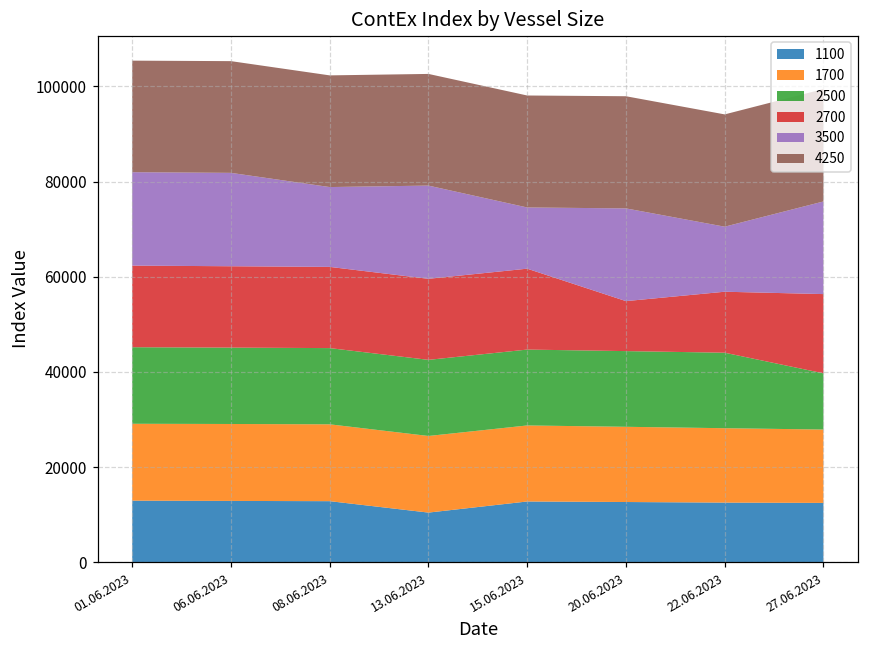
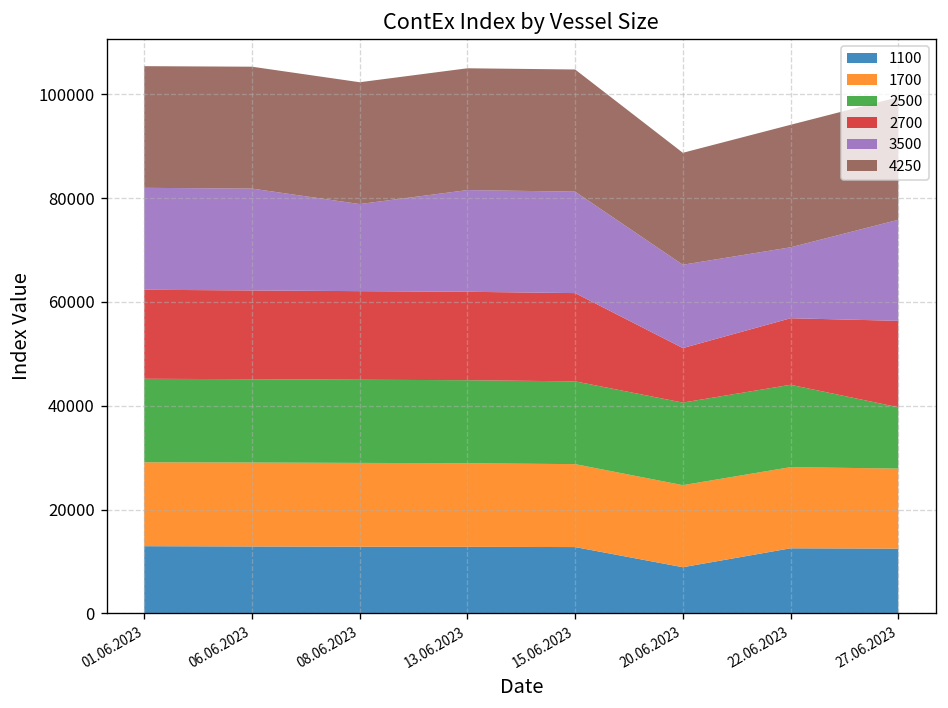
1100, 13.06.2023: 10000 -> 13000
3500, 15.06.2023: 13000 -> 20000
1100, 20.06.2023: 13000 -> 9000
3500, 20.06.2023: 19000 -> 16000
4250, 20.06.2023: 24000 -> 22000
